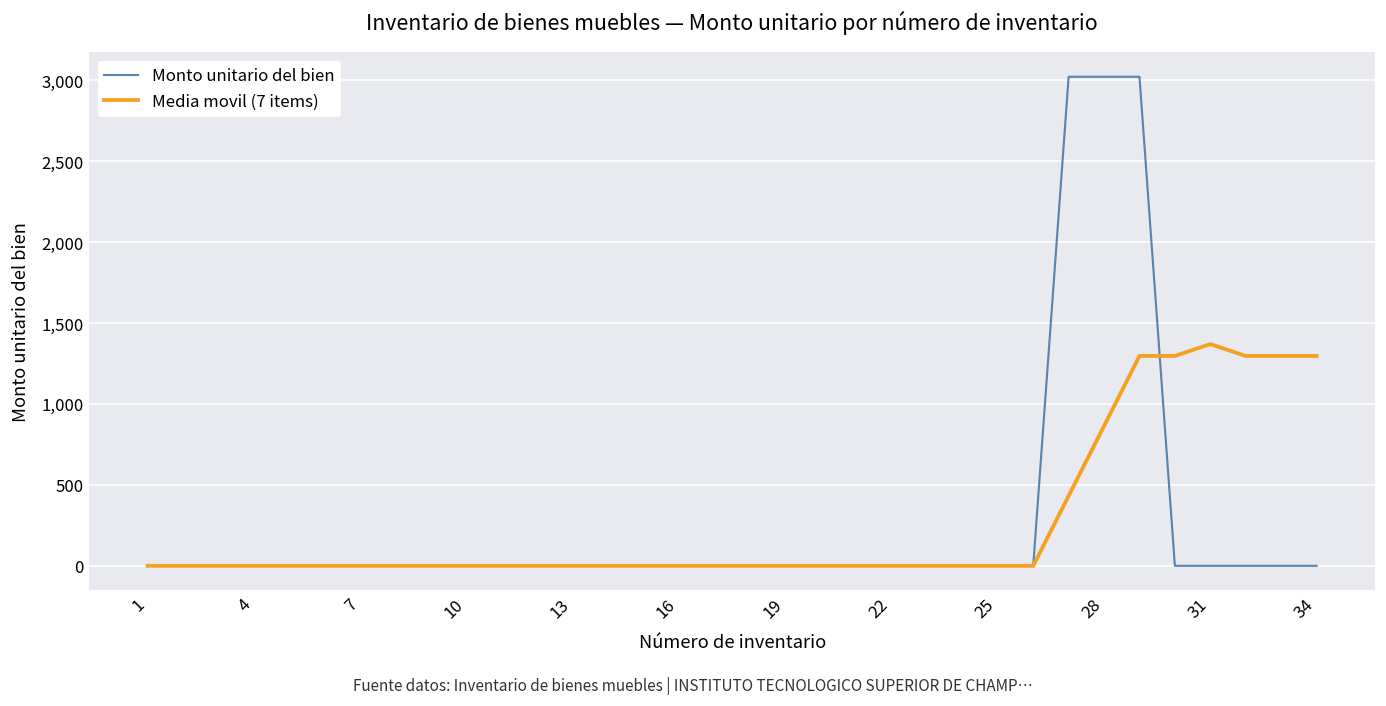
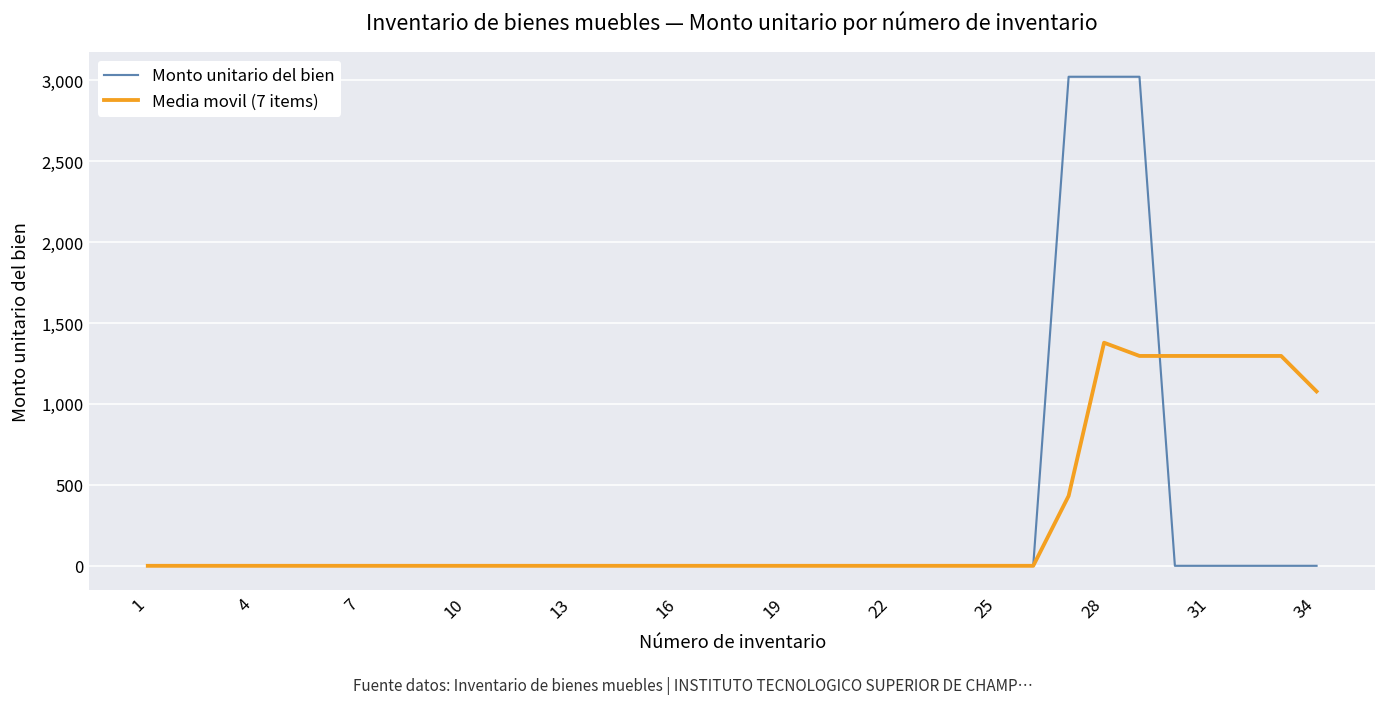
Media movil (7 items), 28: 860 -> 1,380
Media movil (7 items), 31: 1,370 -> 1,300
Media movil (7 items), 34: 1,300 -> 1,080
